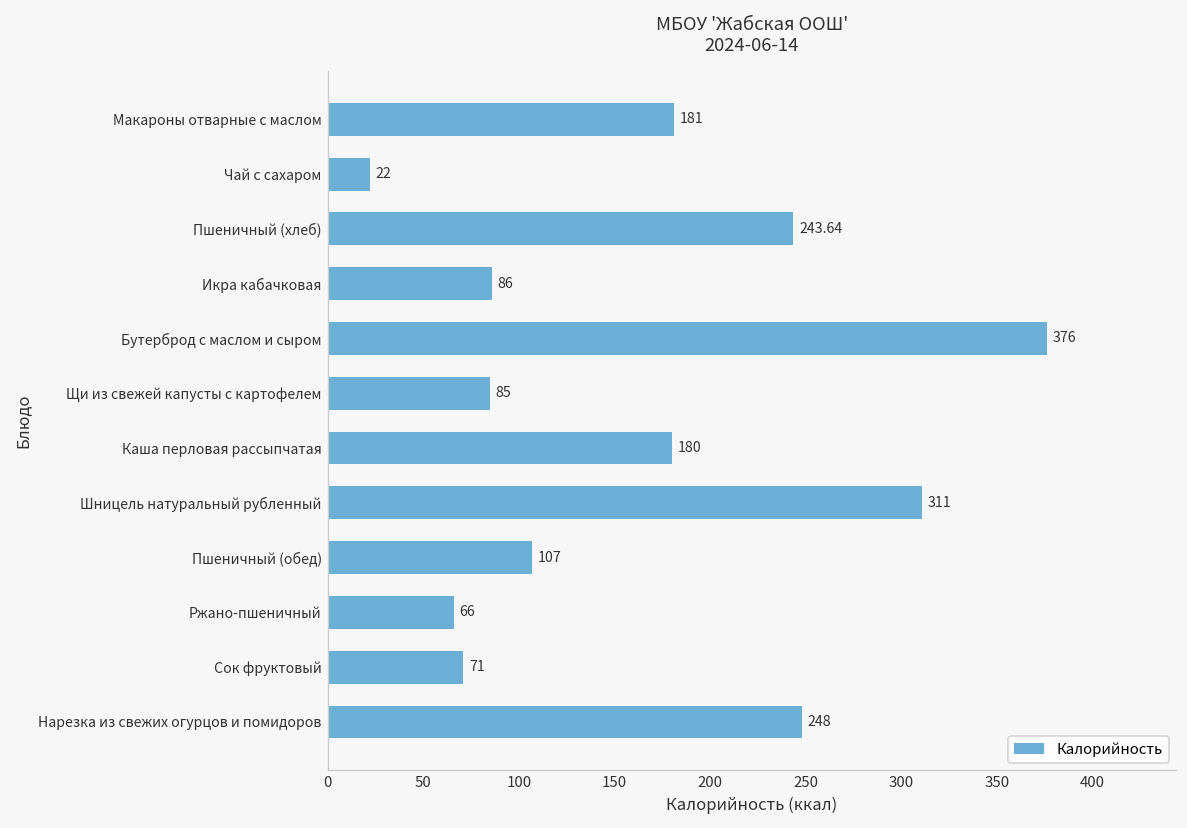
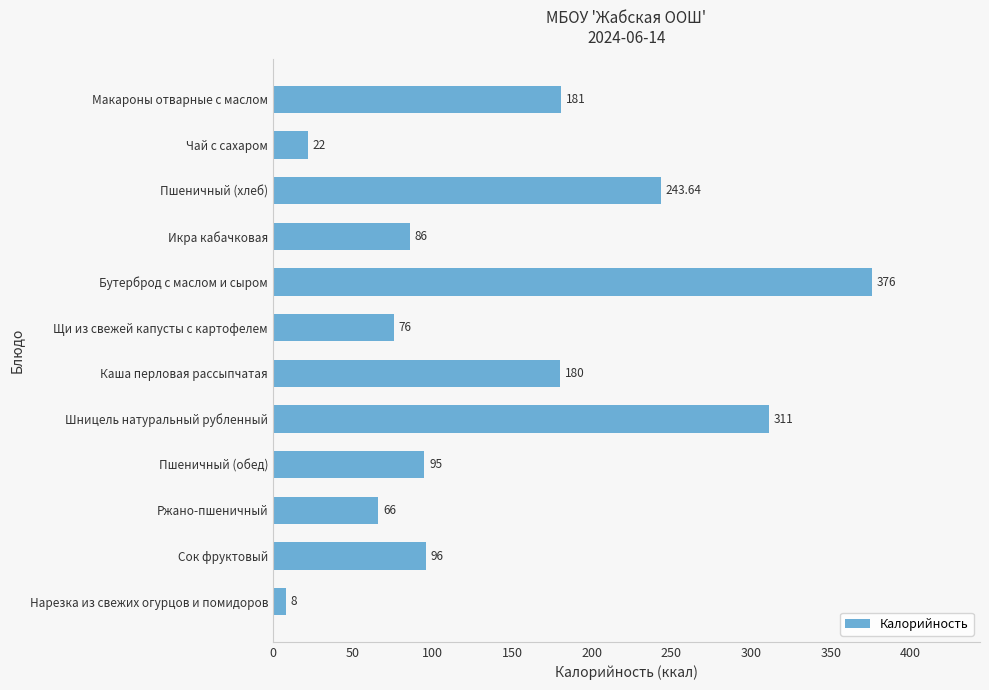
Щи из свежей капусты с картофелем: 85 -> 76
Пшеничный (обед): 107 -> 95
Сок фруктовый: 71 -> 96
Нарезка из свежих огурцов и помидоров: 248 -> 8
